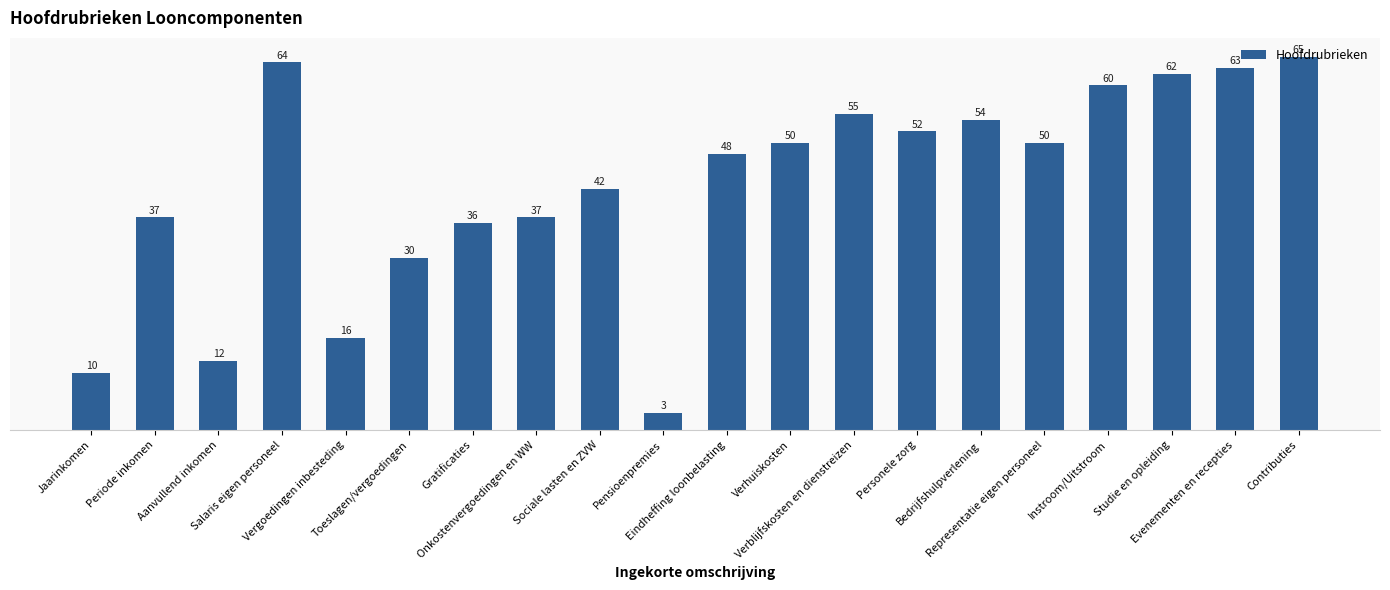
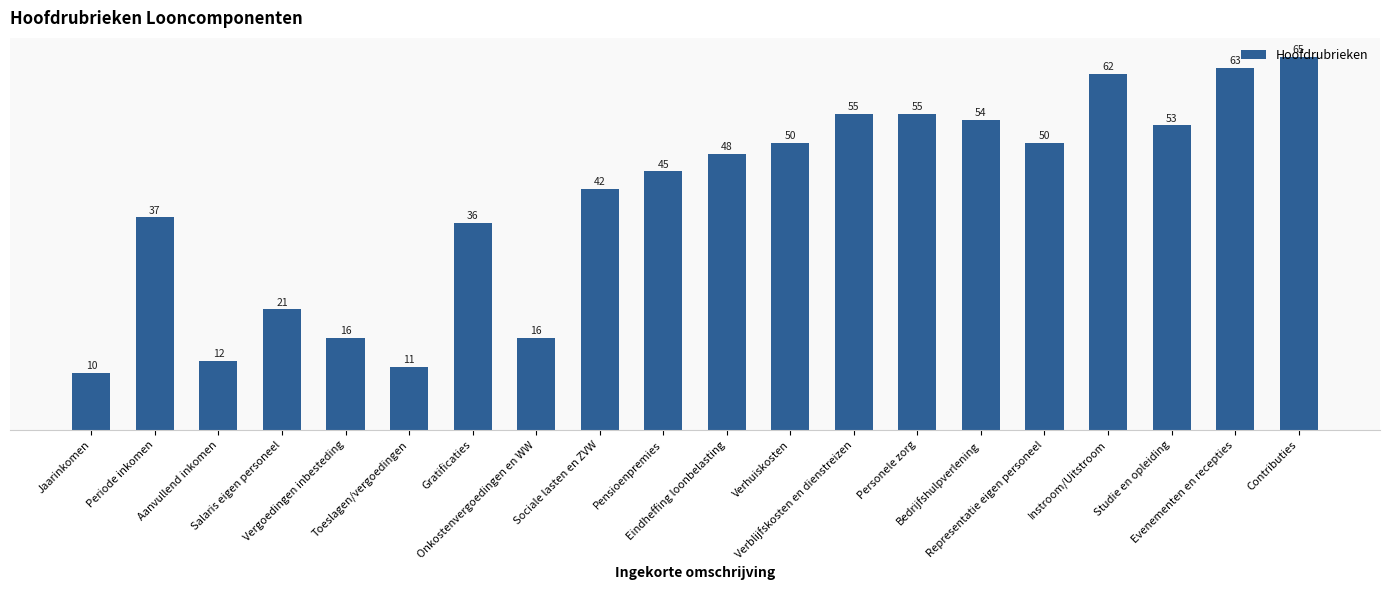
Salaris eigen personeel: 64 -> 21
Toeslagen/vergoedingen: 30 -> 11
Onkostenvergoedingen en WW: 37 -> 16
Pensioenpremies: 3 -> 45
Personele zorg: 52 -> 55
Instroom/Uitstroom: 60 -> 62
Studie en opleiding: 62 -> 53
